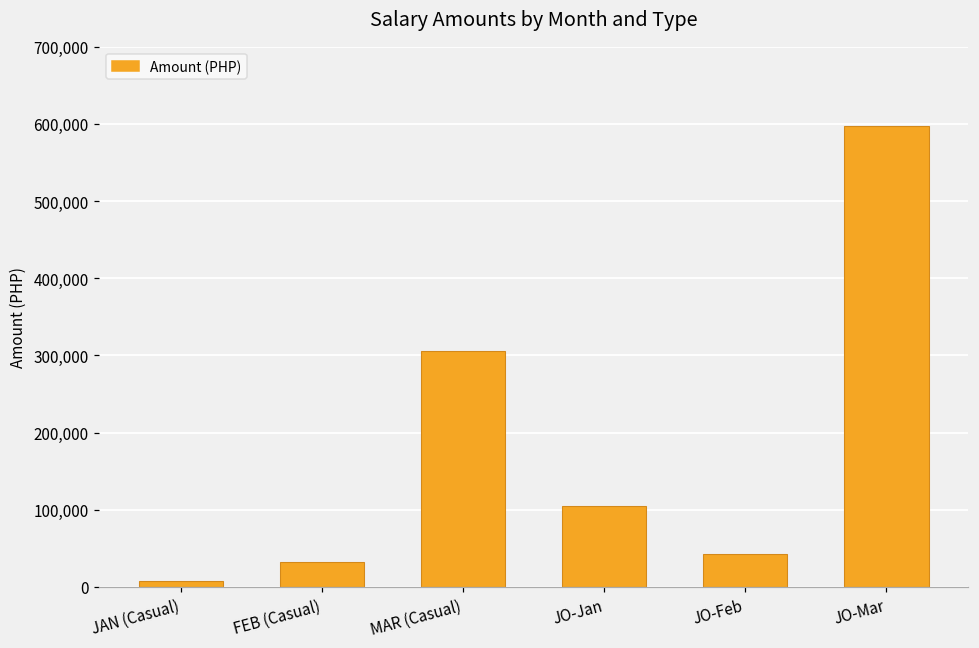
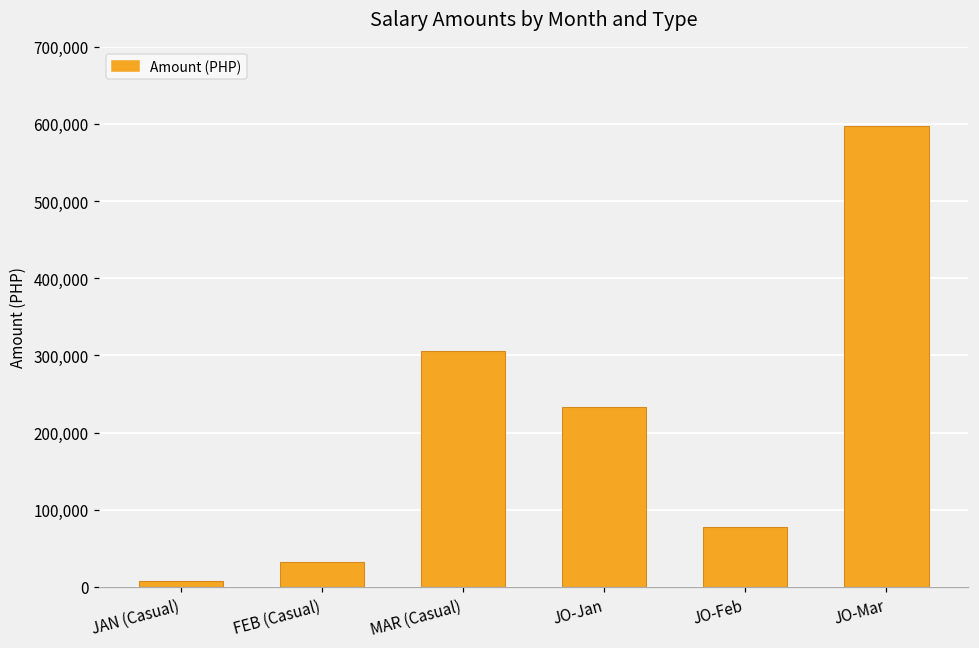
JO-Jan: 110,000 -> 230,000
JO-Feb: 40,000 -> 80,000
